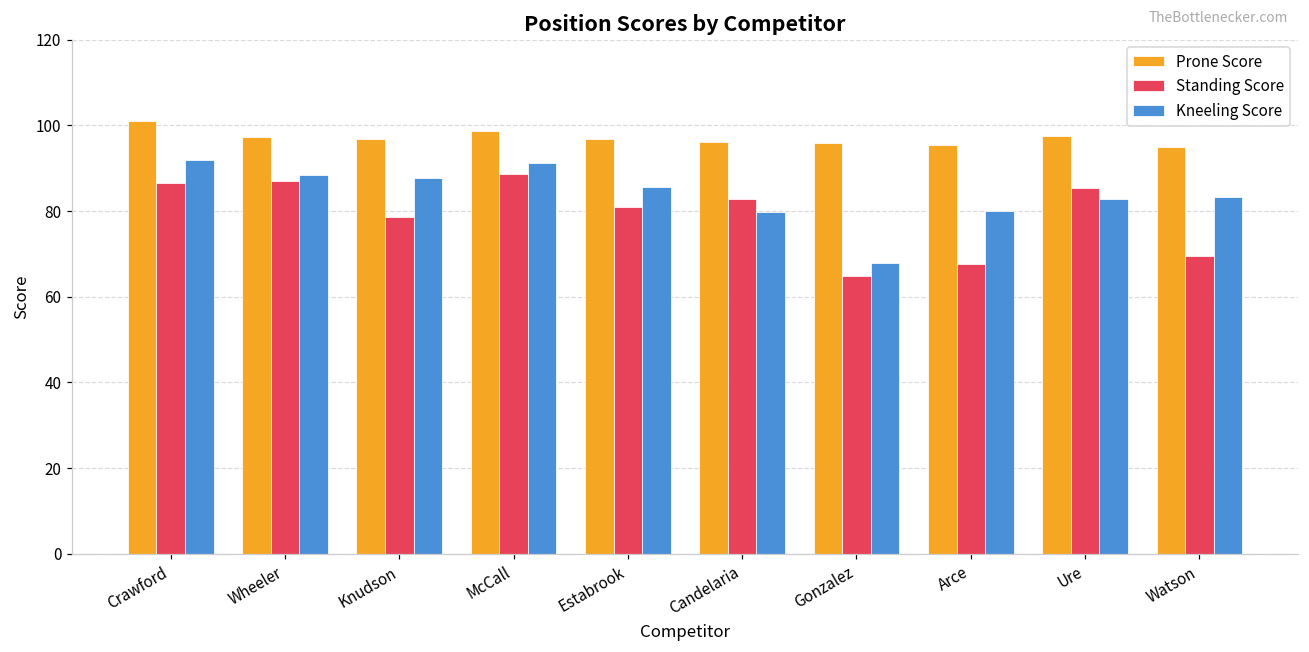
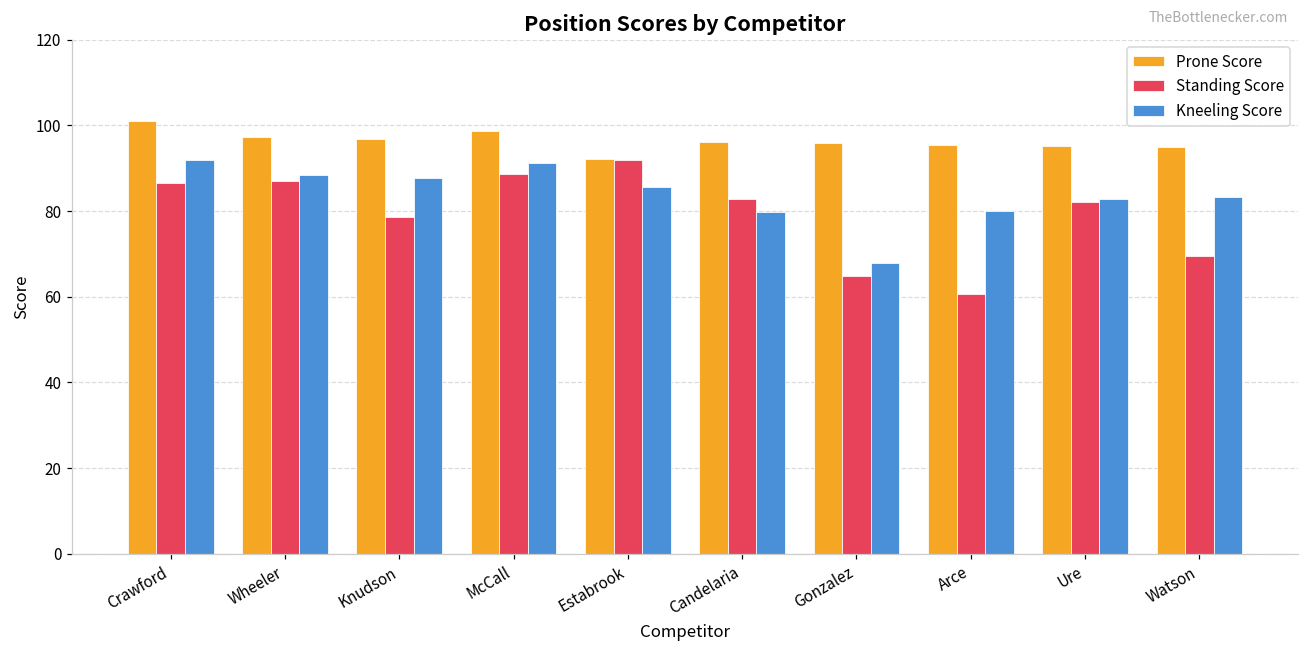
Prone Score, Estabrook: 97 -> 92
Standing Score, Estabrook: 81 -> 92
Standing Score, Arce: 68 -> 61
Prone Score, Ure: 97 -> 95
Standing Score, Ure: 85 -> 82
